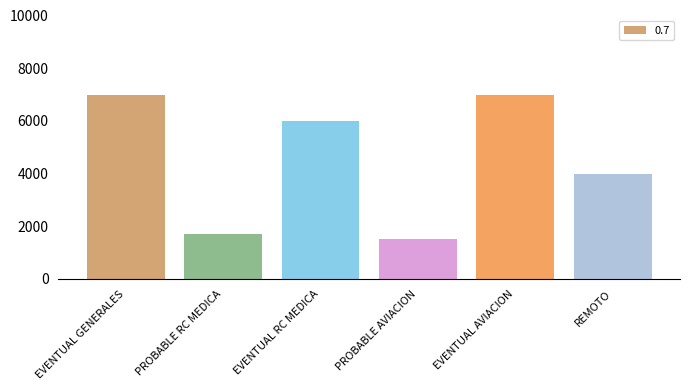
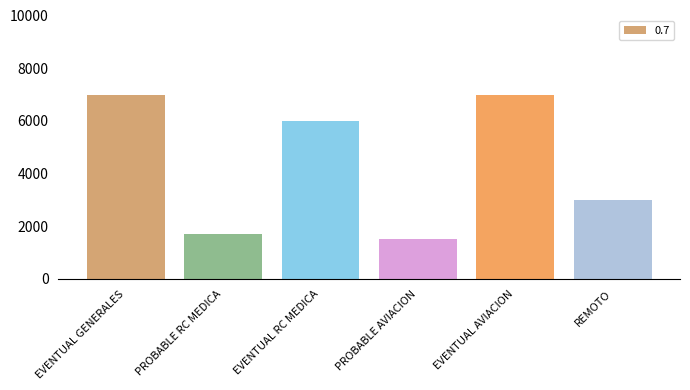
REMOTO: 4000 -> 3000
